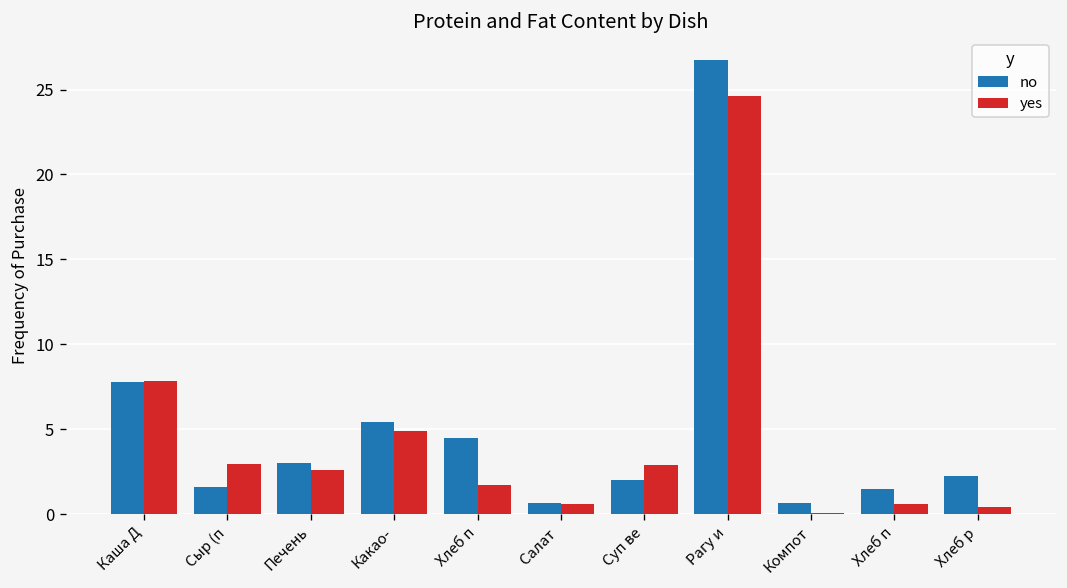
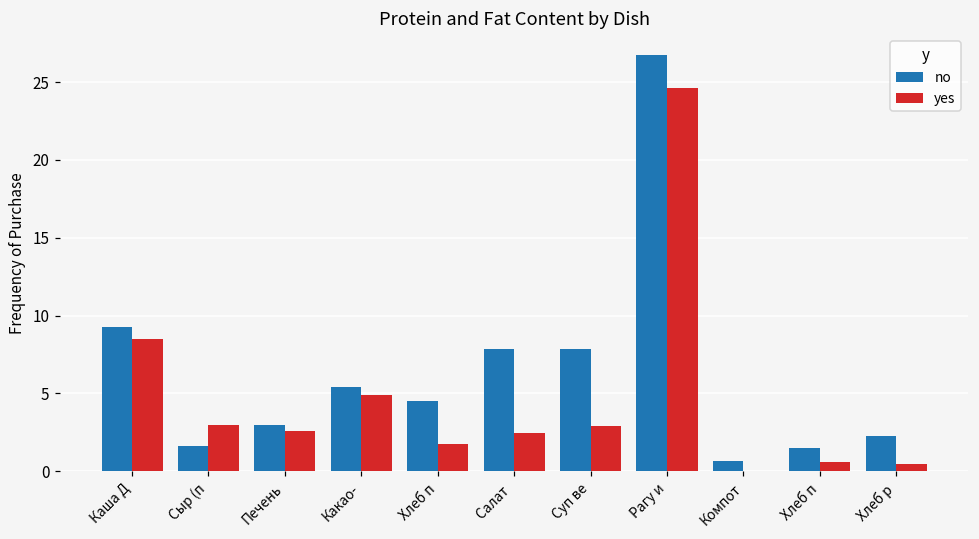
no, Каша Д: 7.8 -> 9.3
yes, Каша Д: 7.9 -> 8.5
no, Салат: 0.6 -> 7.9
yes, Салат: 0.6 -> 2.5
no, Суп ве: 2.0 -> 7.9
